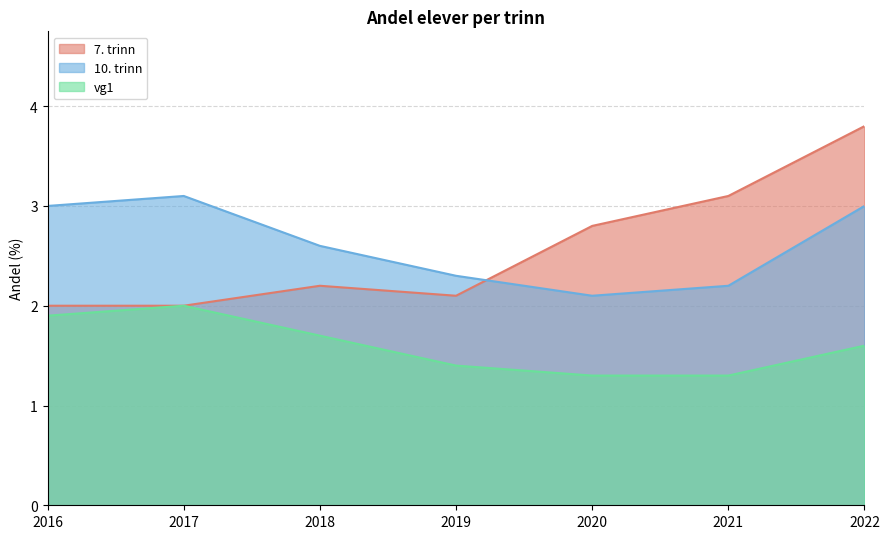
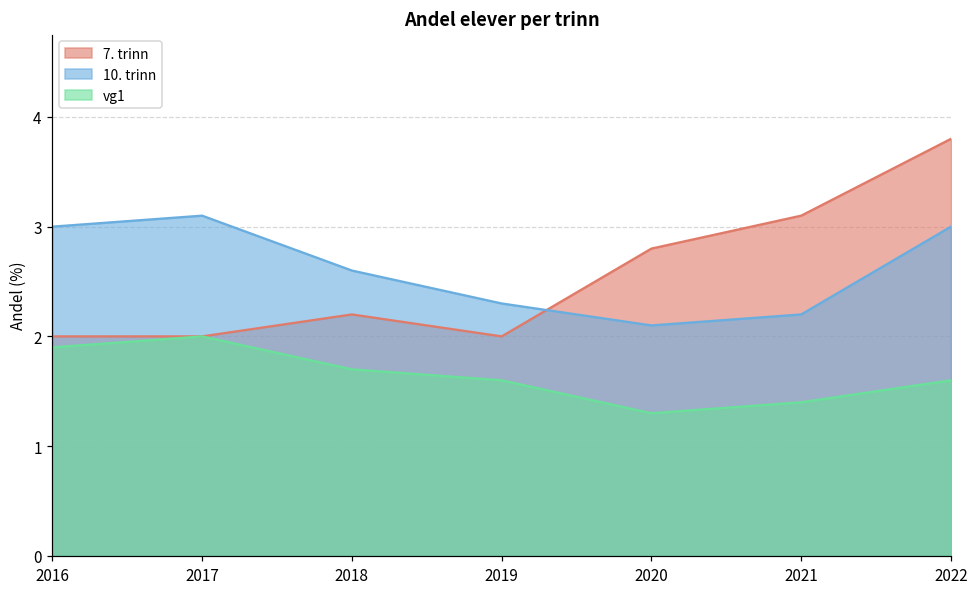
7. trinn, 2019: 2.1 -> 2.0
vg1, 2019: 1.4 -> 1.6
vg1, 2021: 1.3 -> 1.4
